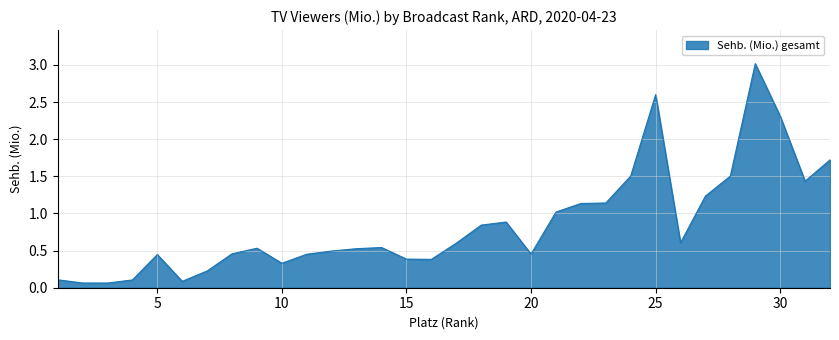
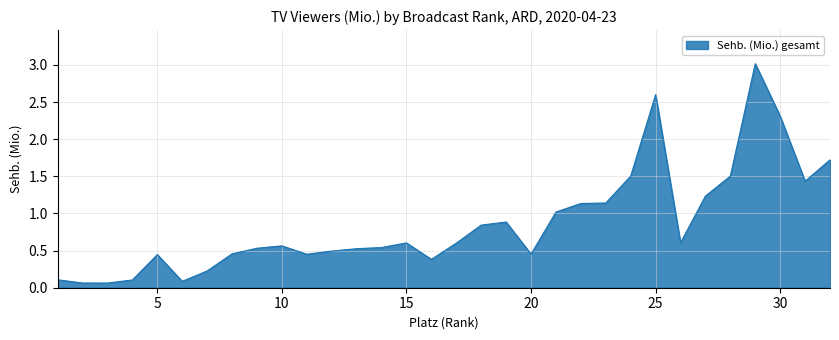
10: 0.3 -> 0.6
15: 0.4 -> 0.6
